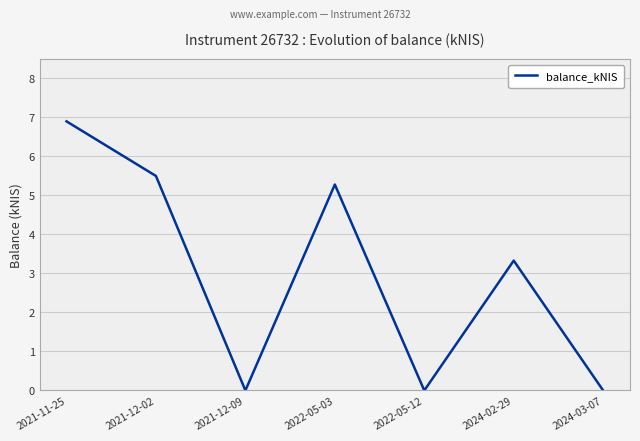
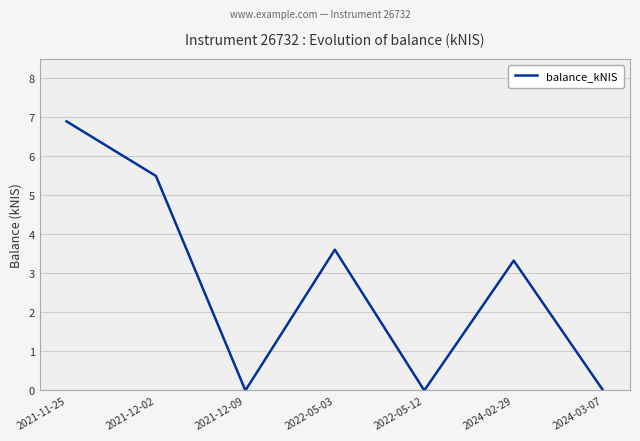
2022-05-03: 5.3 -> 3.6
